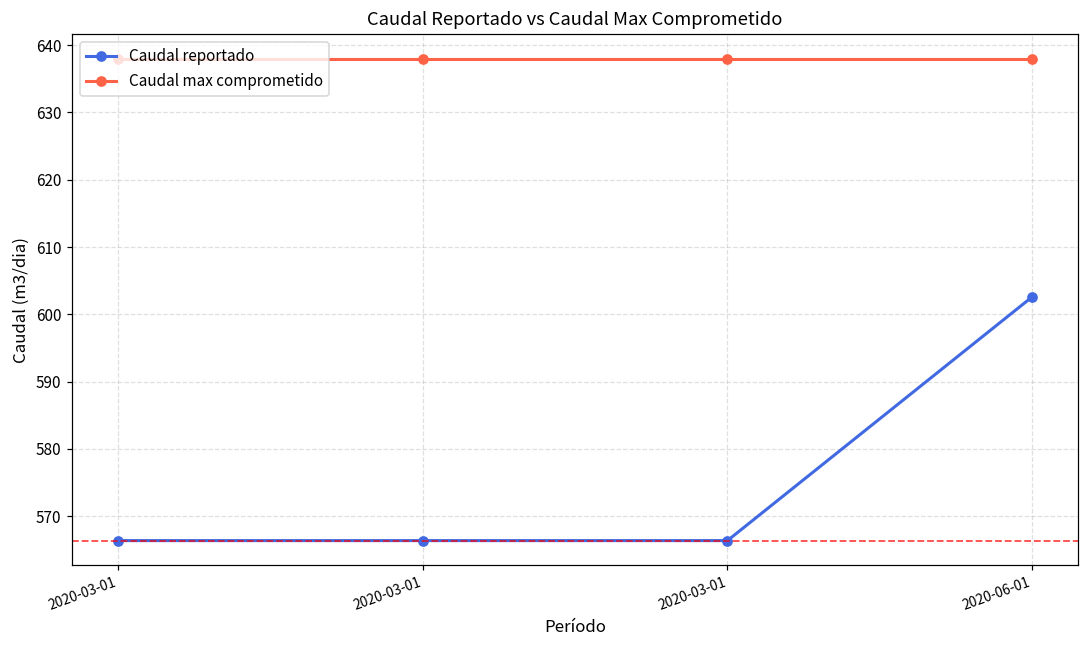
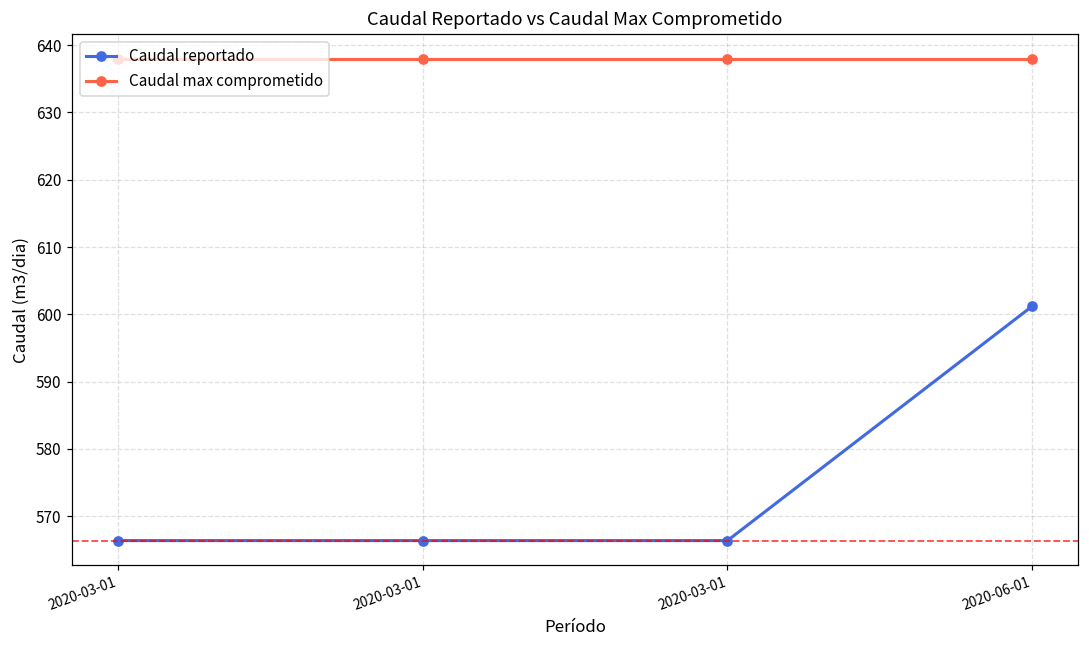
Caudal reportado, 2020-06-01: 603 -> 601
